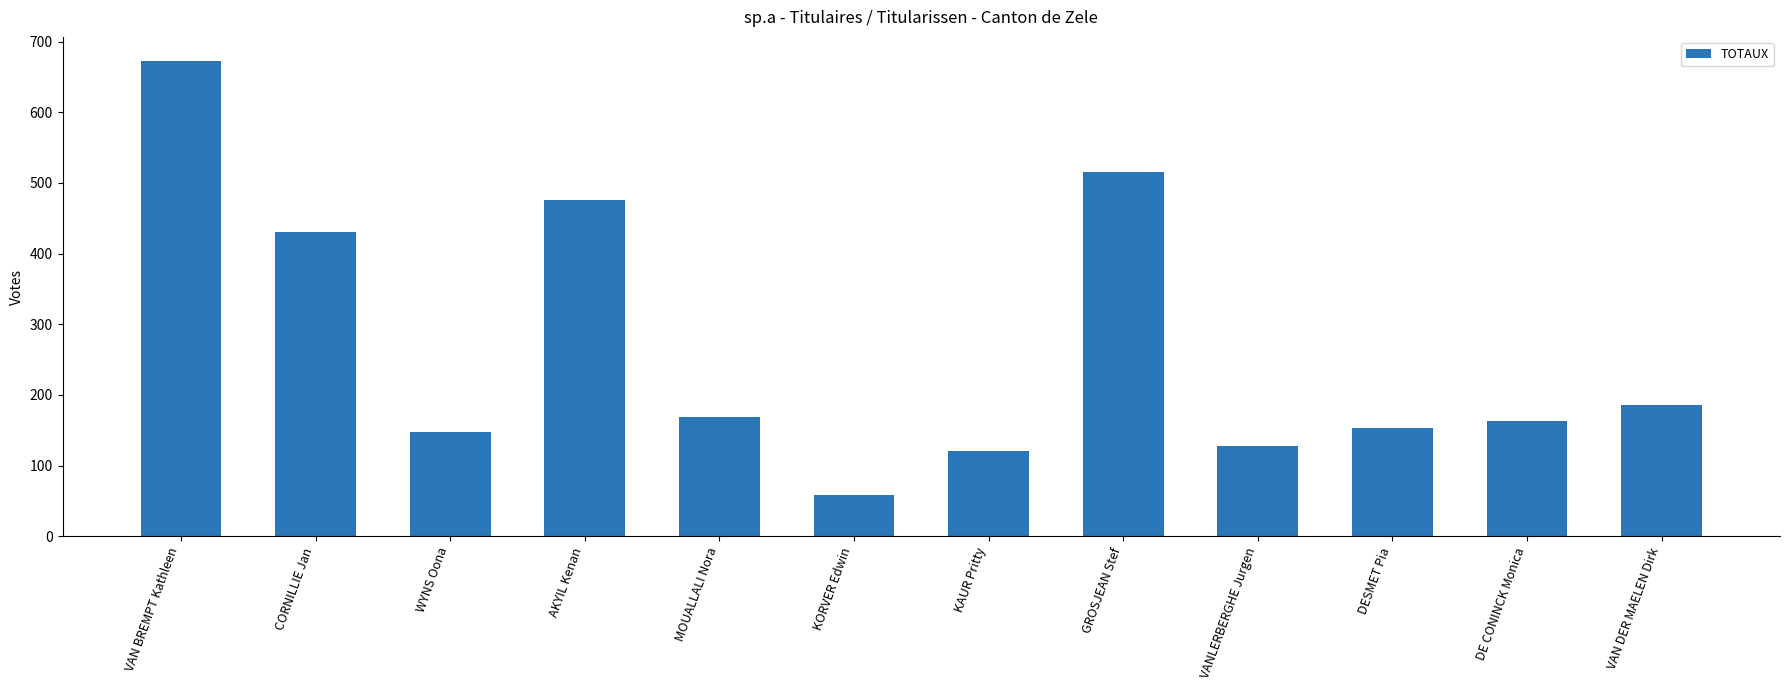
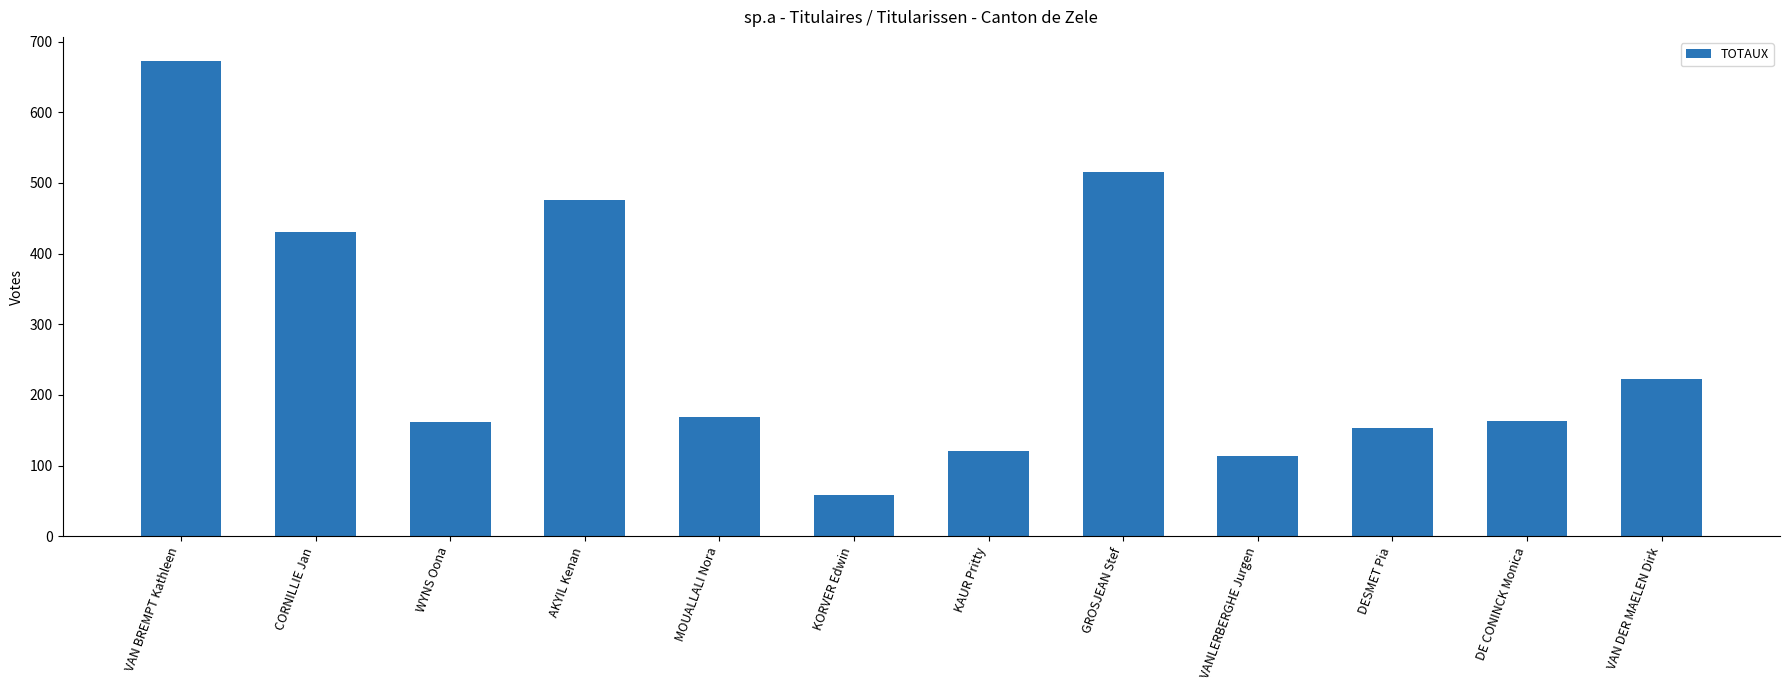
WYNS Oona: 150 -> 160
VANLERBERGHE Jurgen: 130 -> 110
VAN DER MAELEN Dirk: 190 -> 220
